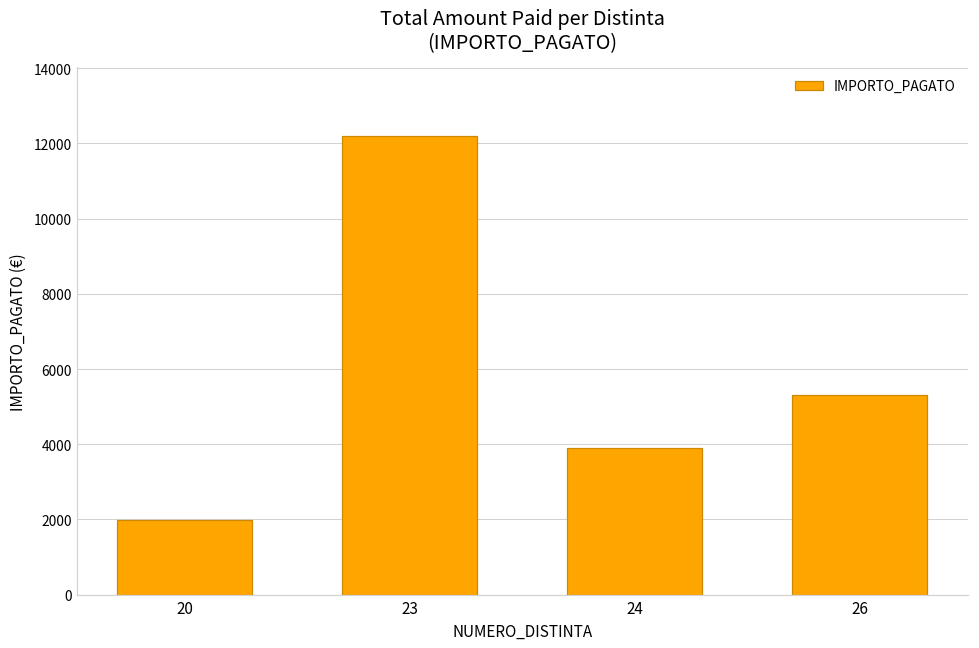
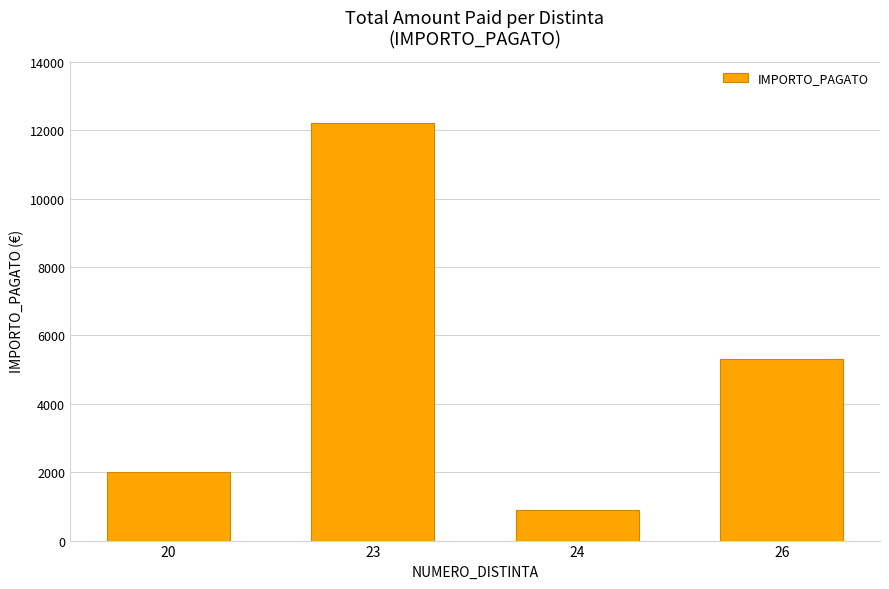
24: 3900 -> 900
